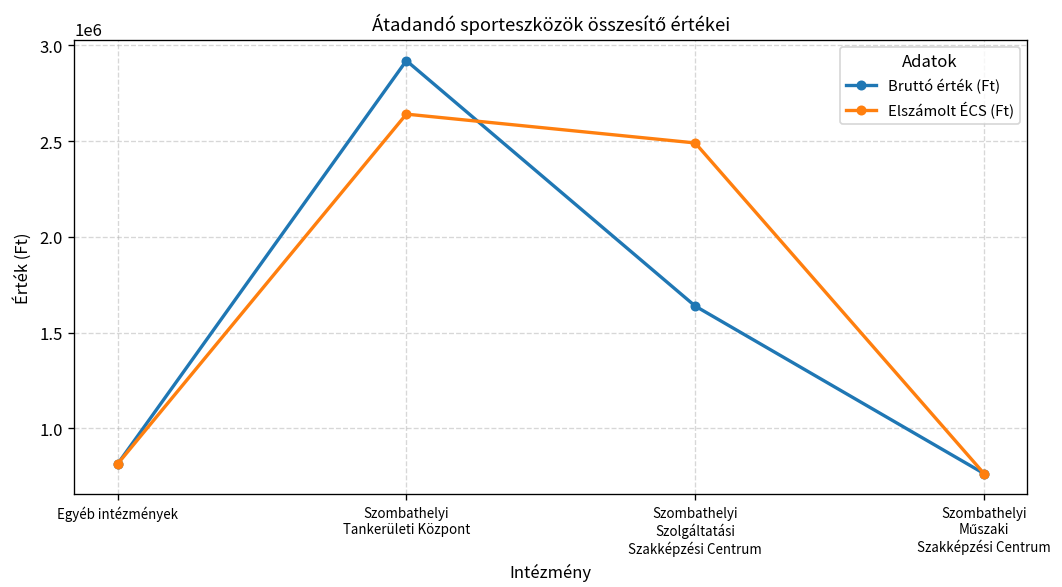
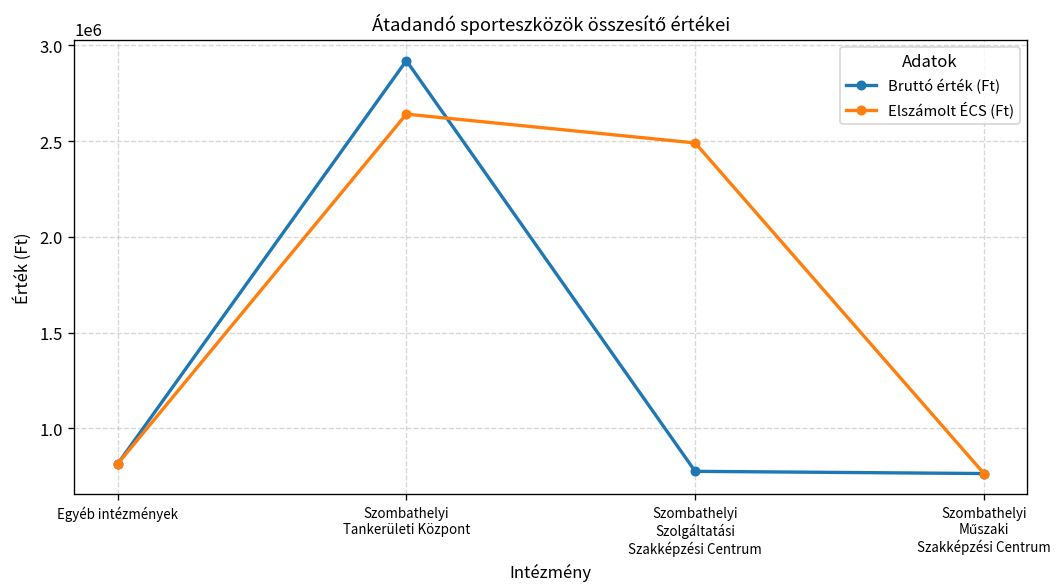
Bruttó érték (Ft), Szombathelyi Szolgáltatási Szakképzési Centrum: 1640000 -> 770000
